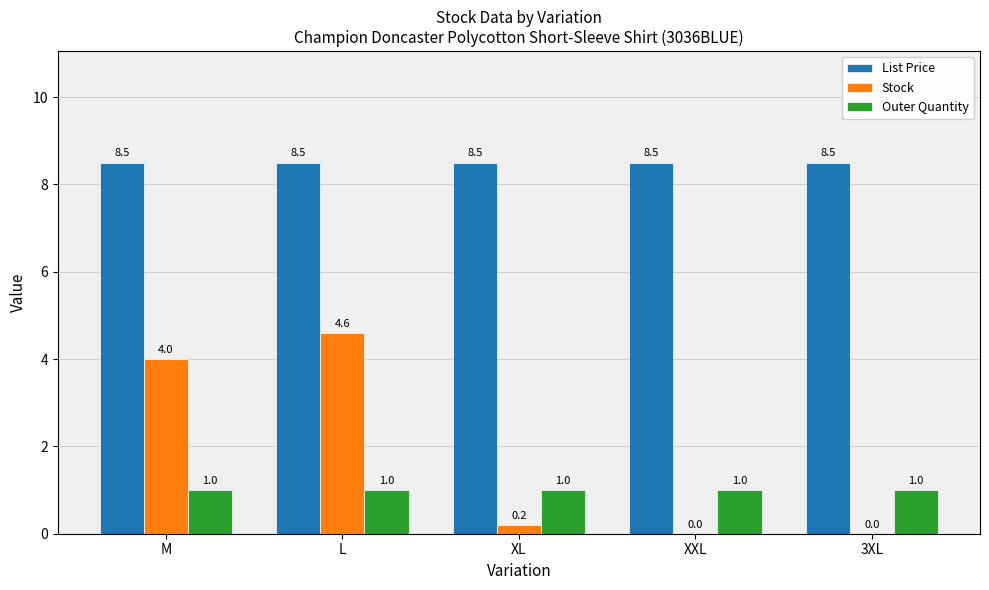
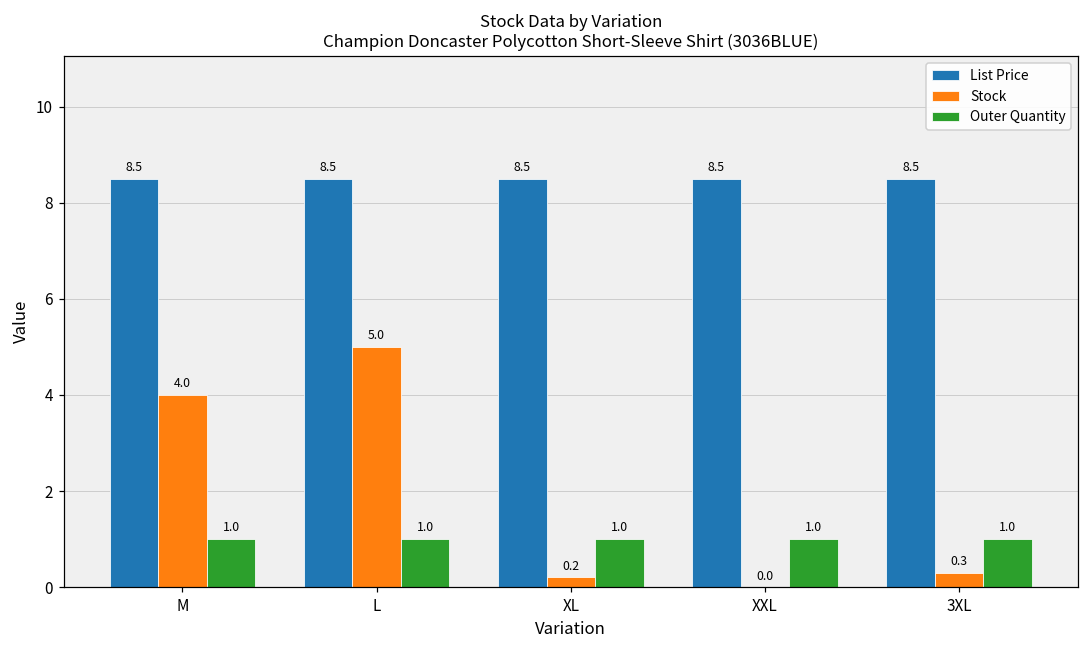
Stock, L: 4.6 -> 5.0
Stock, 3XL: 0.0 -> 0.3
